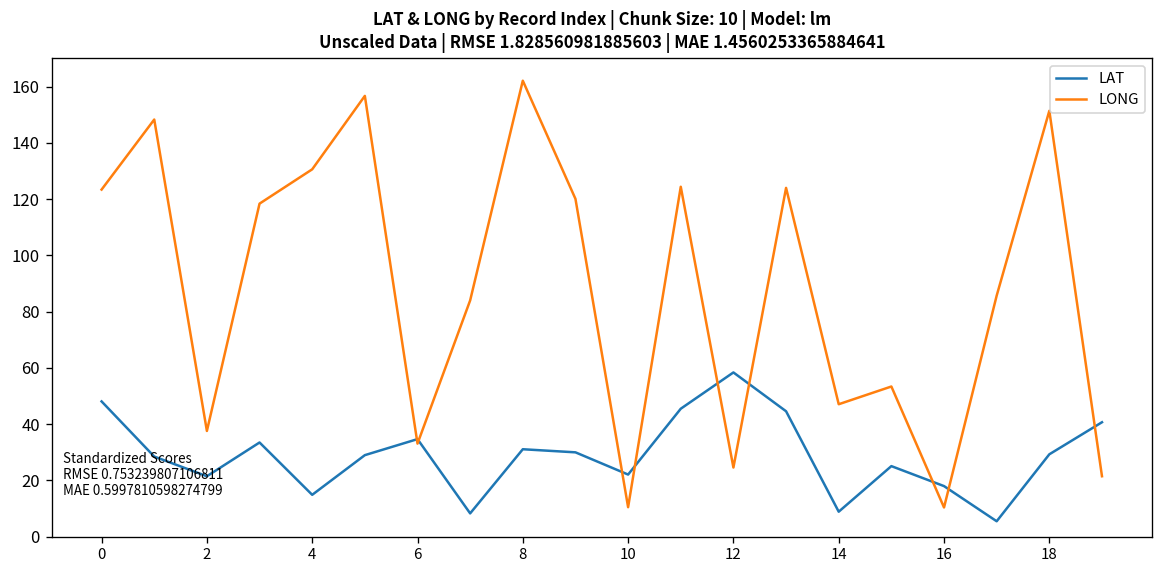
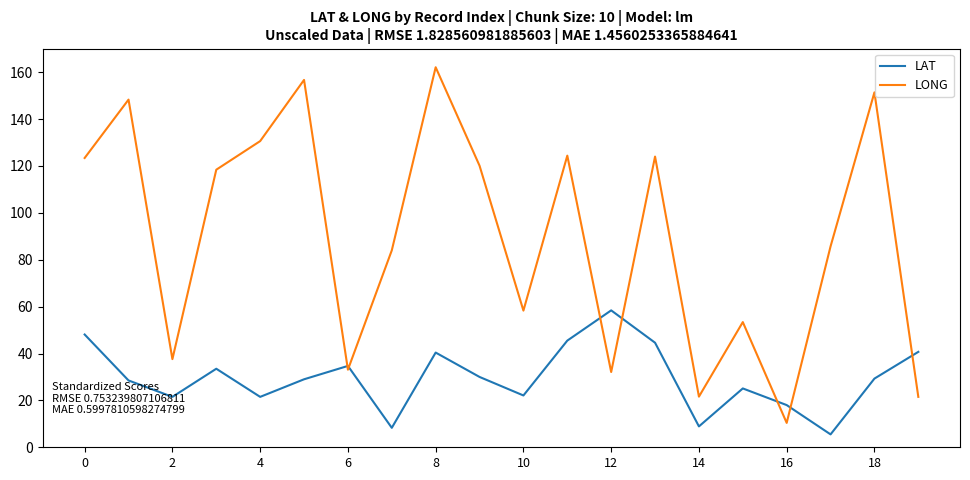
LAT, 4: 15 -> 22
LAT, 8: 31 -> 40
LONG, 10: 11 -> 58
LONG, 12: 25 -> 32
LONG, 14: 47 -> 22
